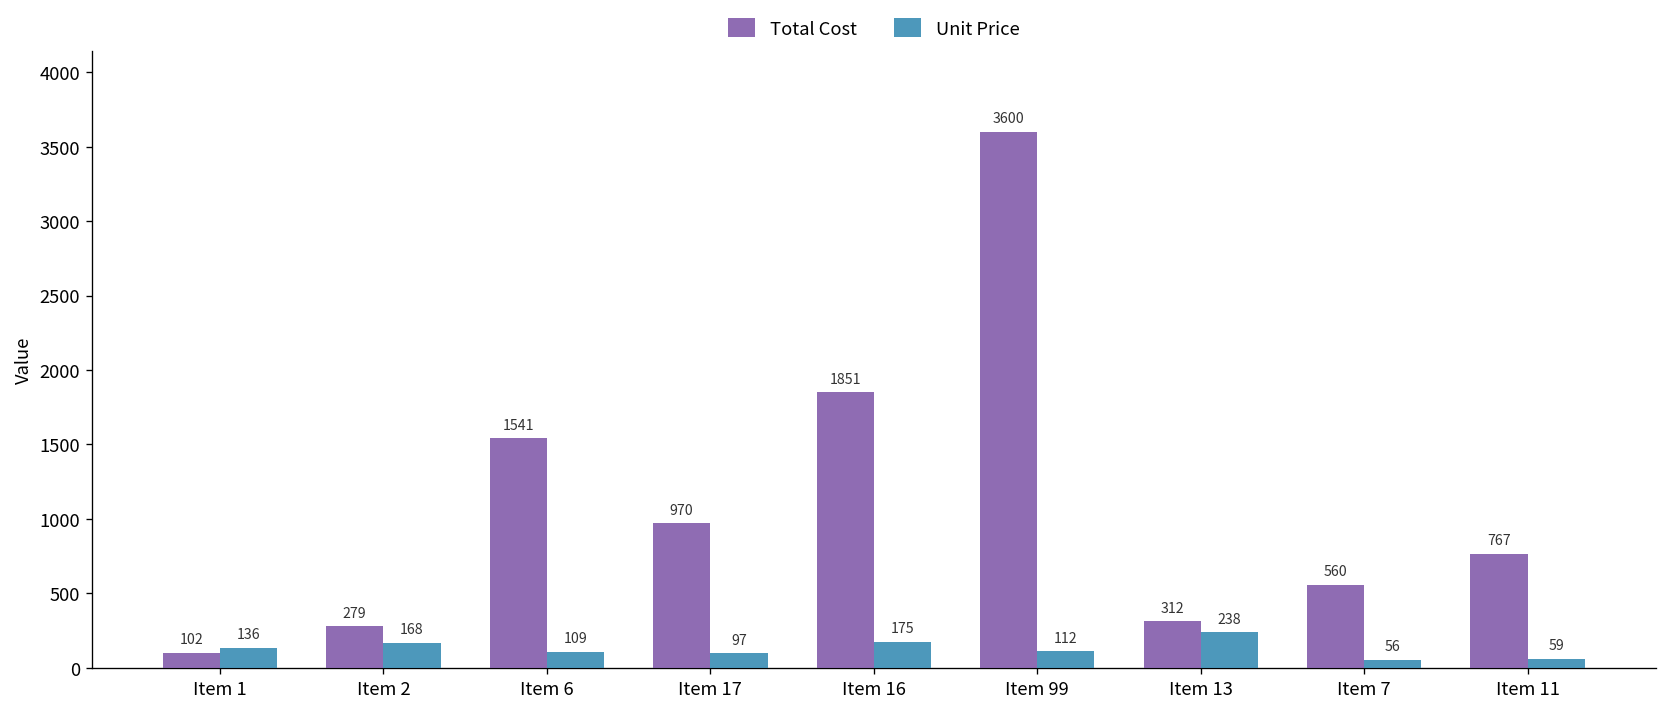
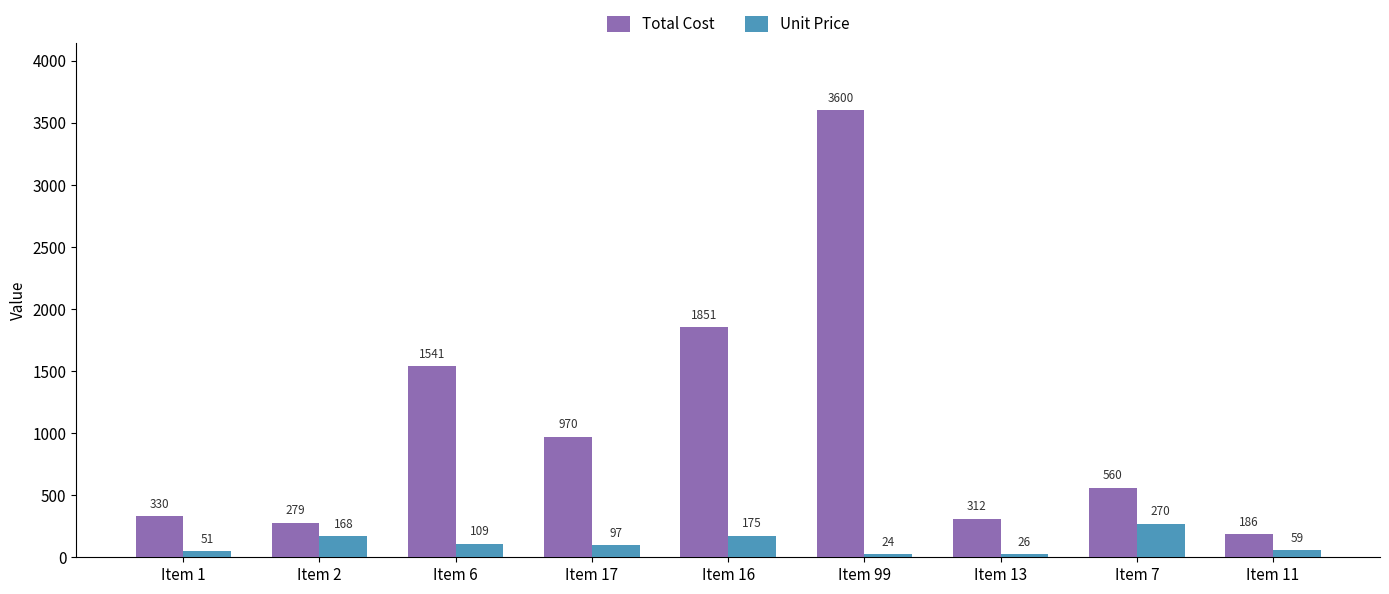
Total Cost, Item 1: 102 -> 330
Unit Price, Item 1: 136 -> 51
Unit Price, Item 99: 112 -> 24
Unit Price, Item 13: 238 -> 26
Unit Price, Item 7: 56 -> 270
Total Cost, Item 11: 767 -> 186
